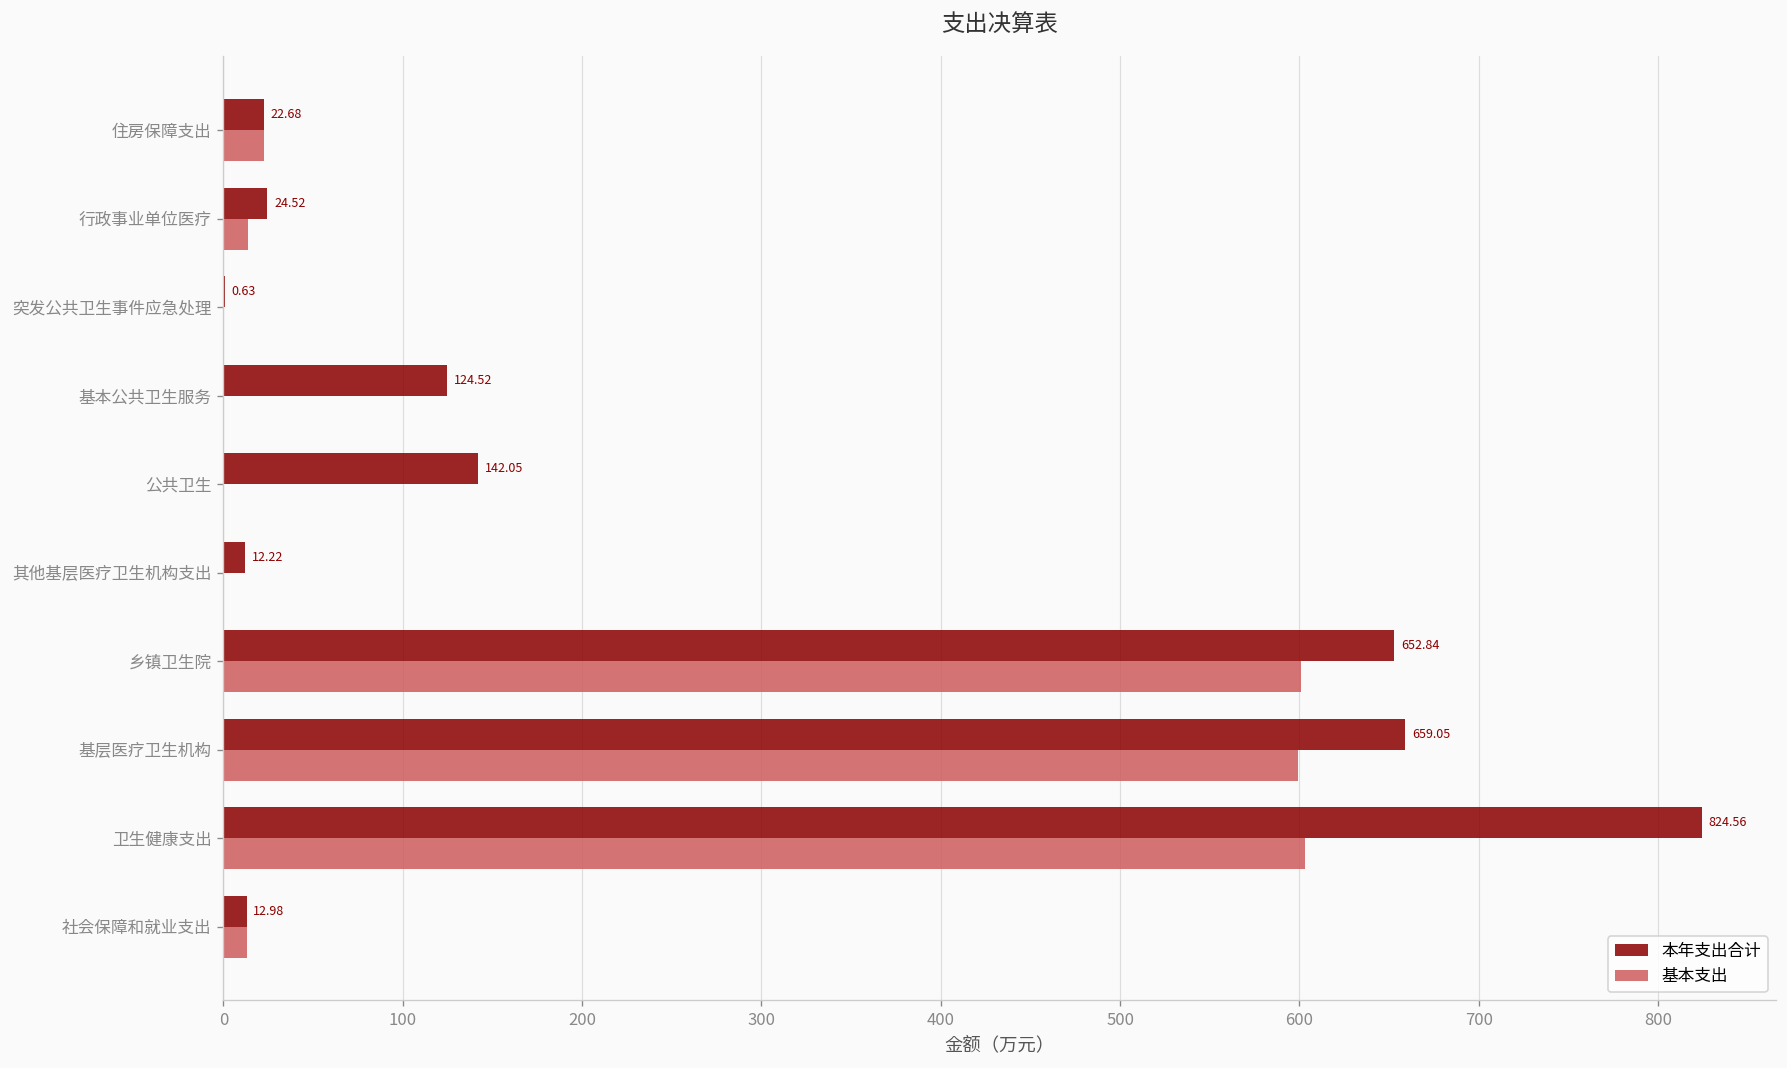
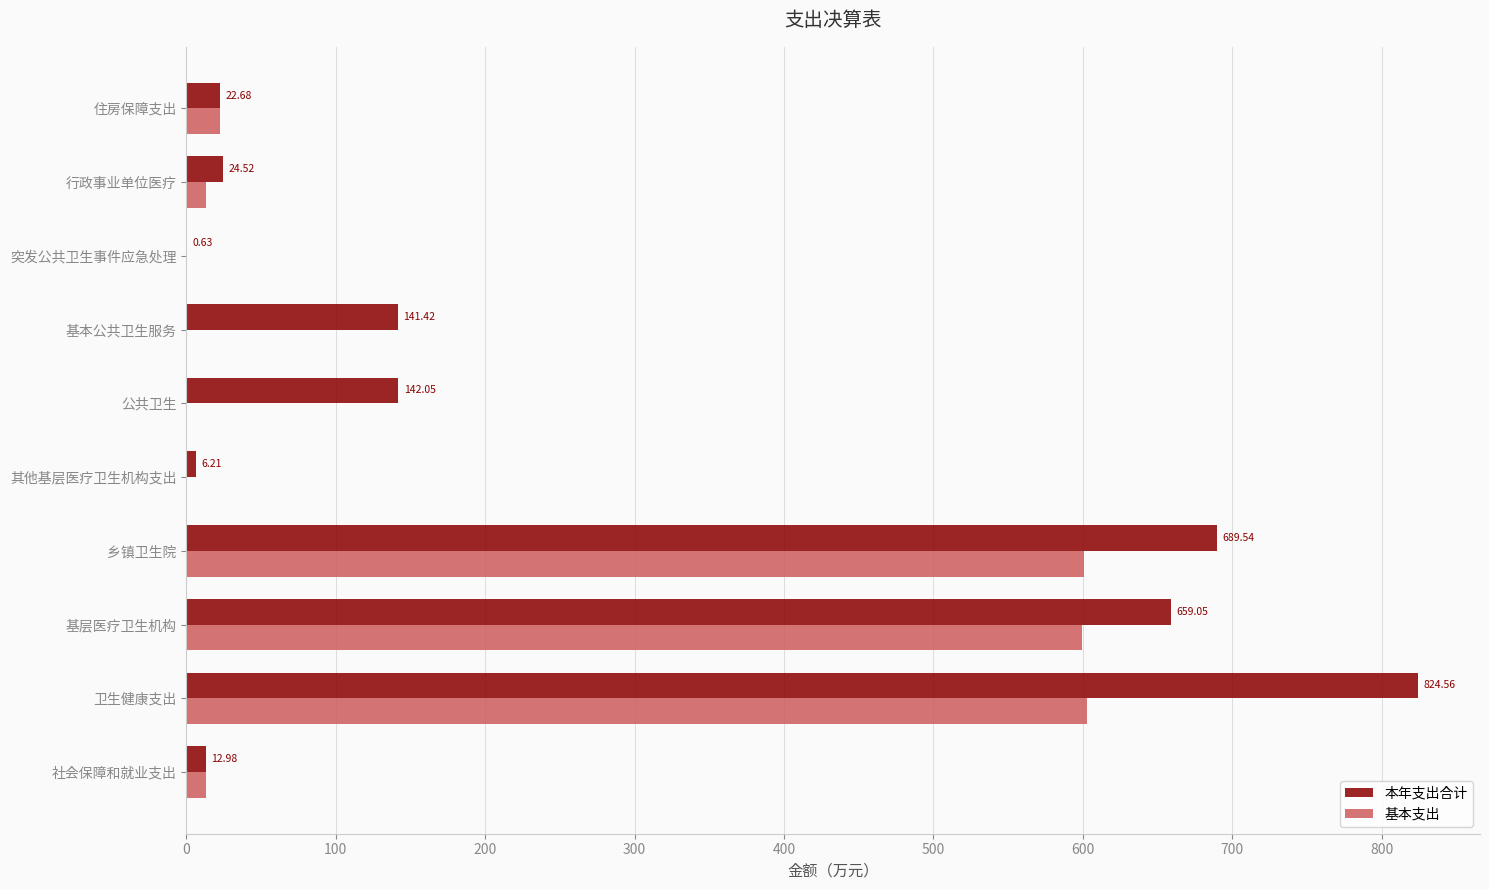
本年支出合计, 基本公共卫生服务: 124.52 -> 141.42
本年支出合计, 其他基层医疗卫生机构支出: 12.22 -> 6.21
本年支出合计, 乡镇卫生院: 652.84 -> 689.54
